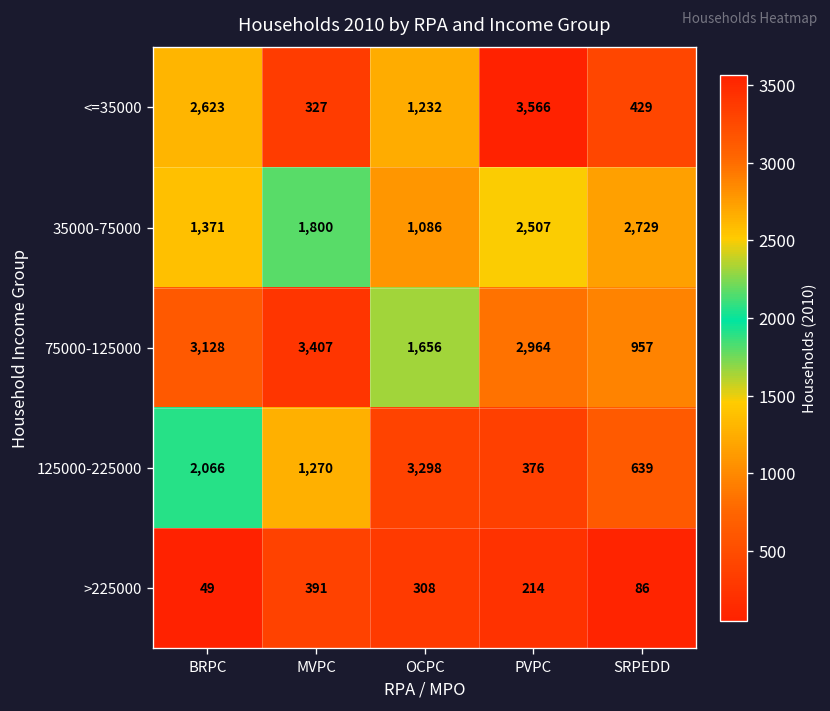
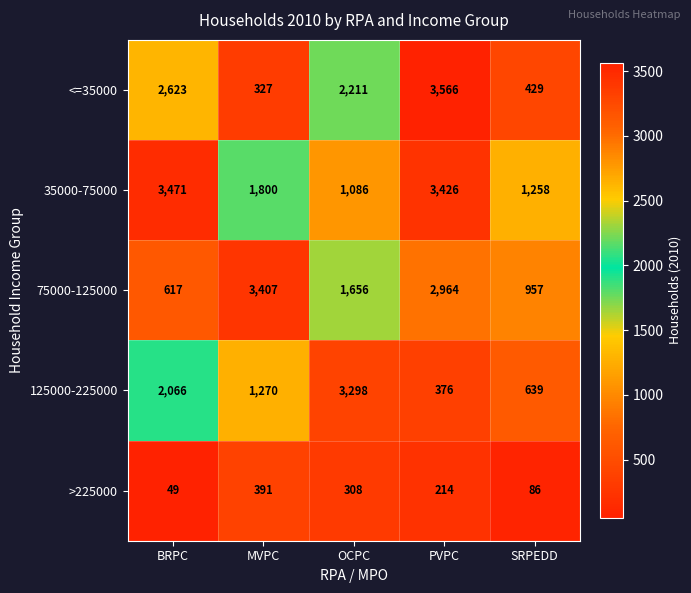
<=35000, OCPC: 1,232 -> 2,211
35000-75000, BRPC: 1,371 -> 3,471
35000-75000, PVPC: 2,507 -> 3,426
35000-75000, SRPEDD: 2,729 -> 1,258
75000-125000, BRPC: 3,128 -> 617
